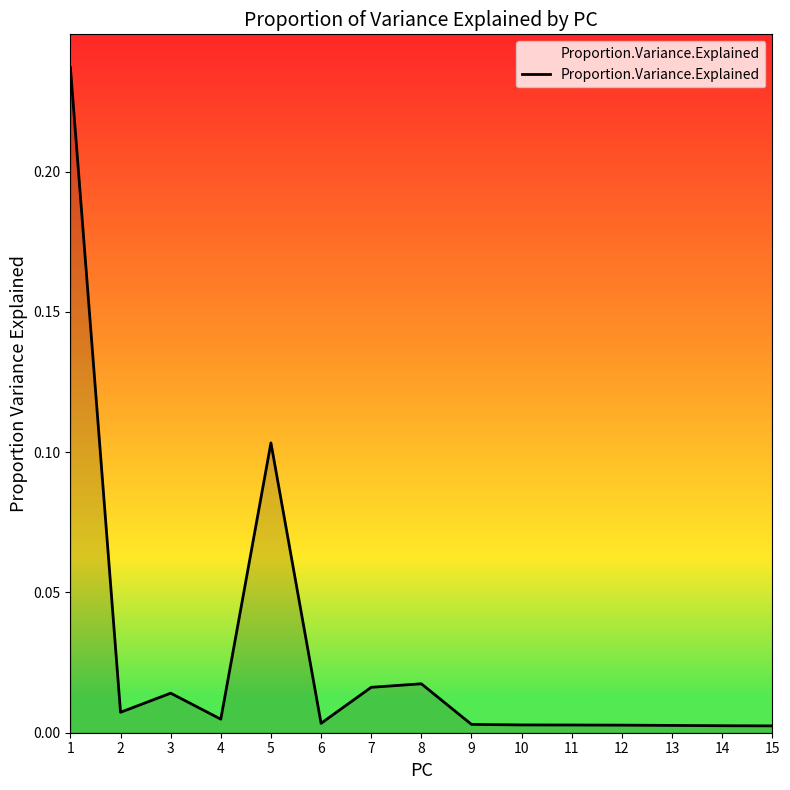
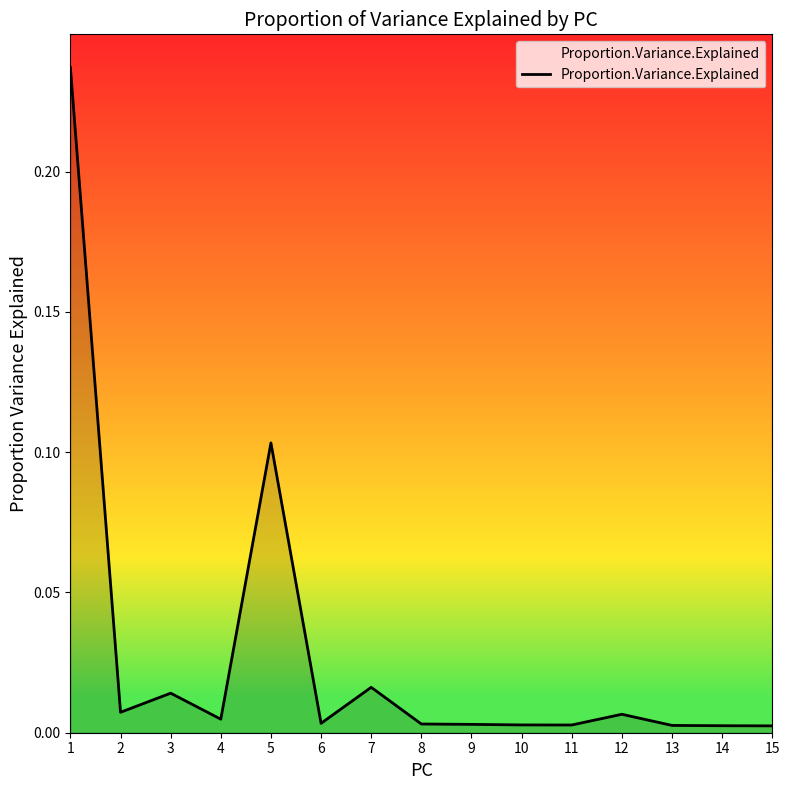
8: 0.017 -> 0.003
12: 0.003 -> 0.007
